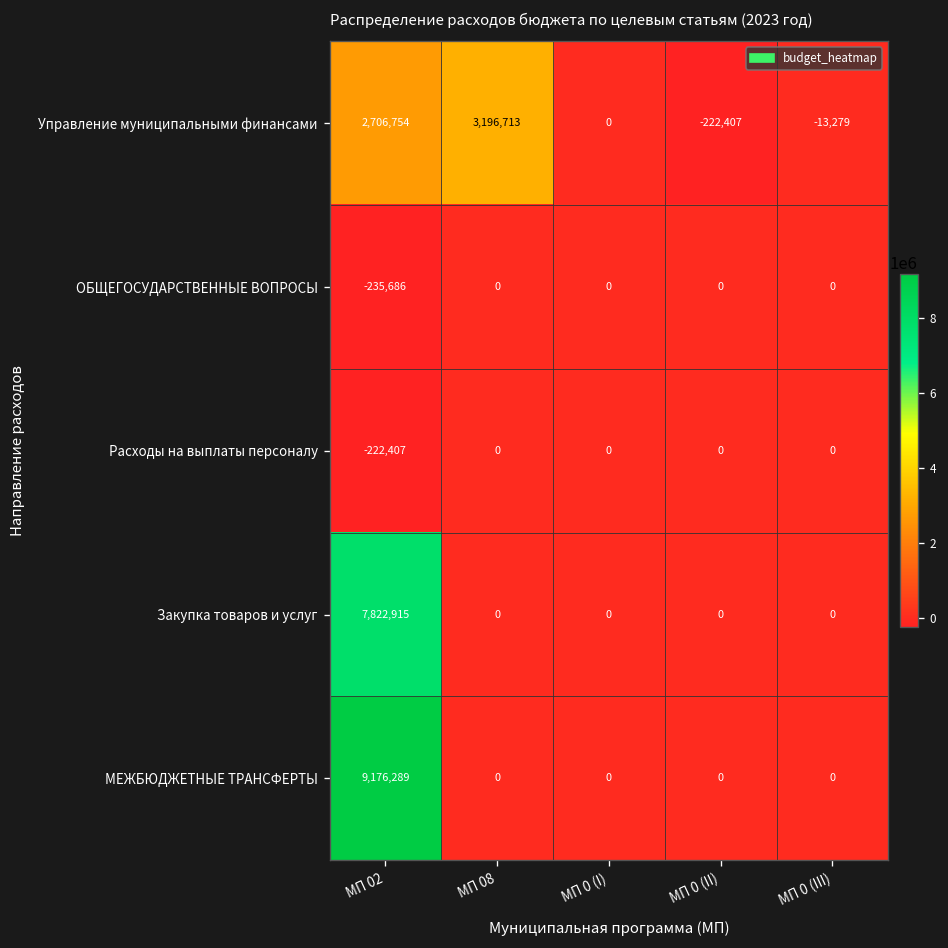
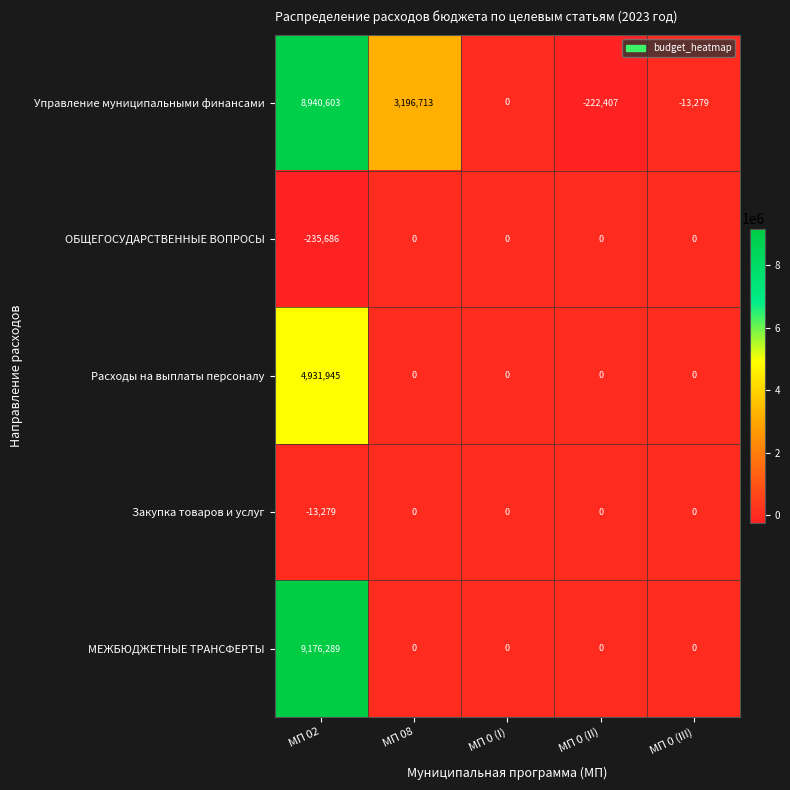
Управление муниципальными финансами, МП 02: 2,706,754 -> 8,940,603
Расходы на выплаты персоналу, МП 02: -222,407 -> 4,931,945
Закупка товаров и услуг, МП 02: 7,822,915 -> -13,279
